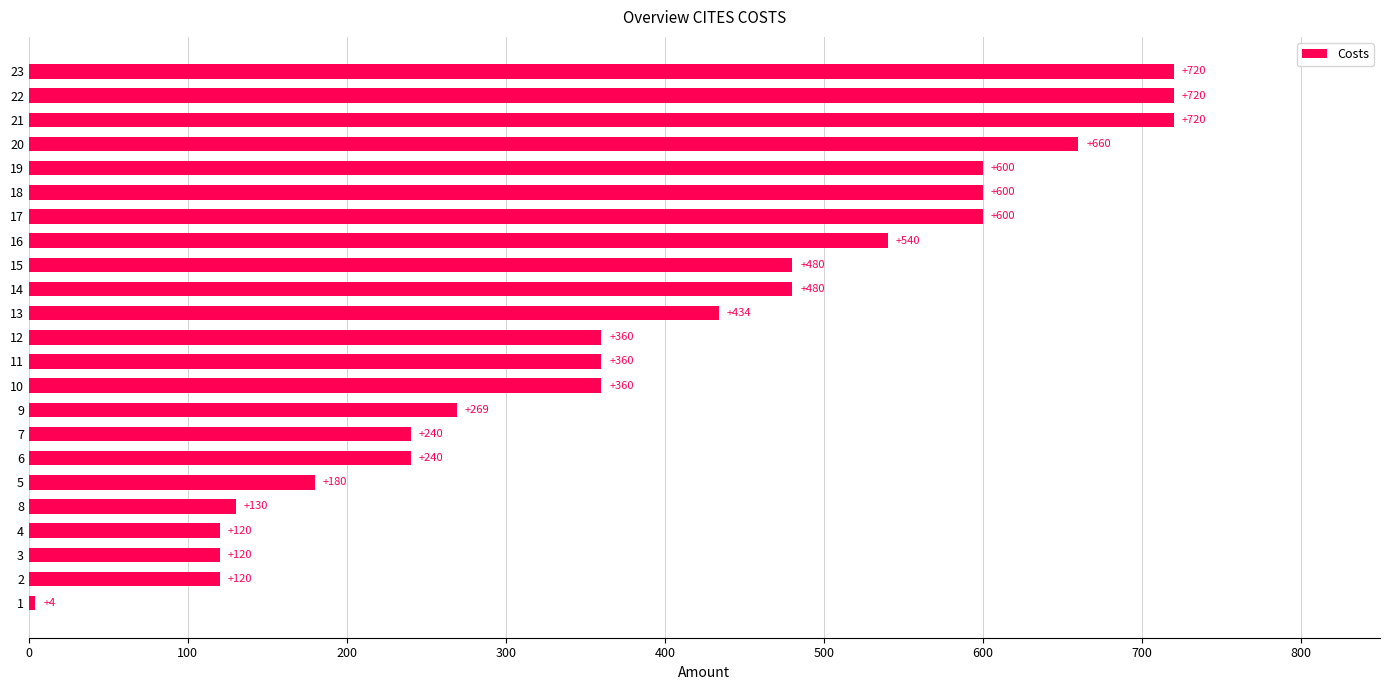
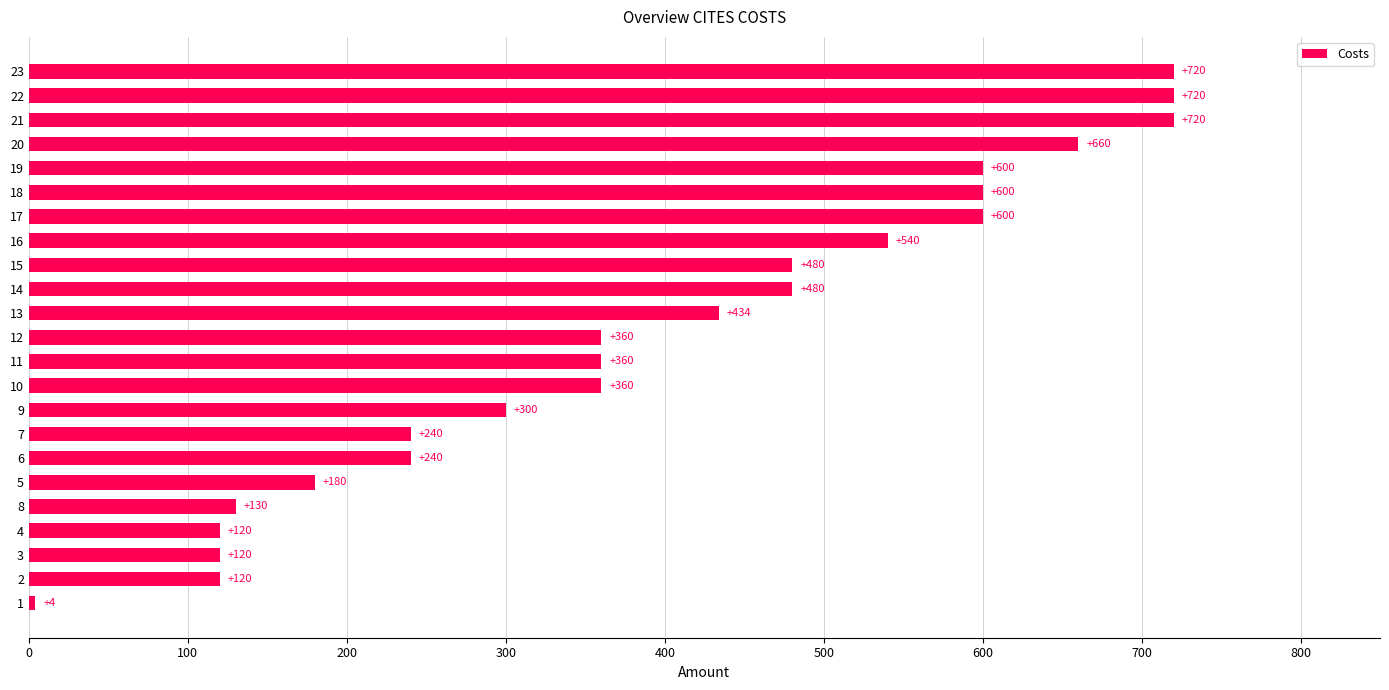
9: +269 -> +300
